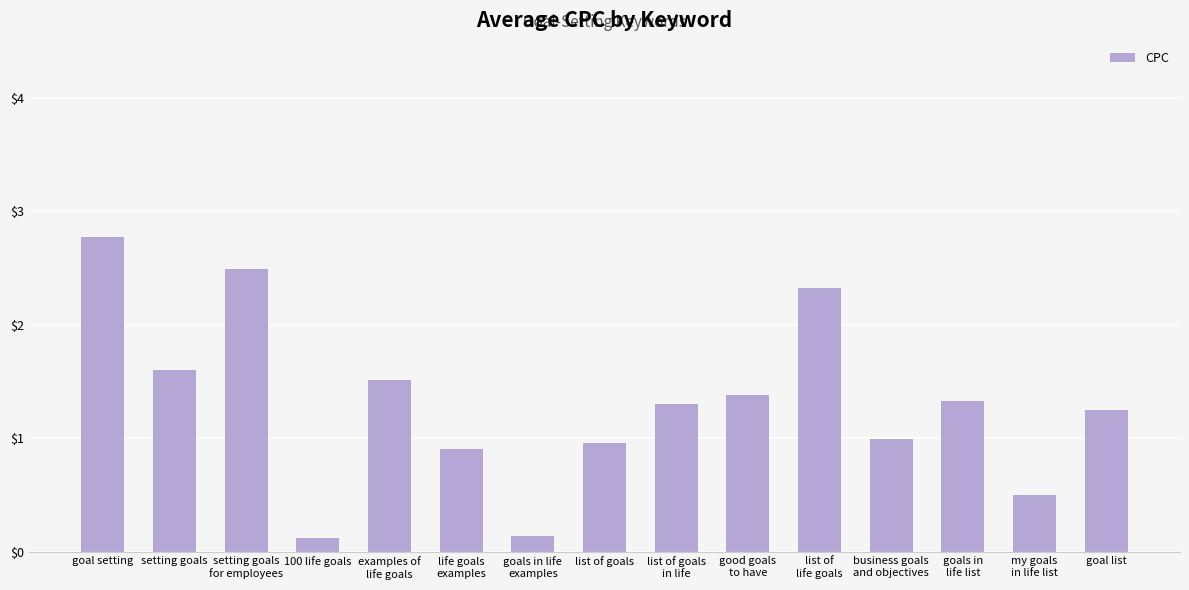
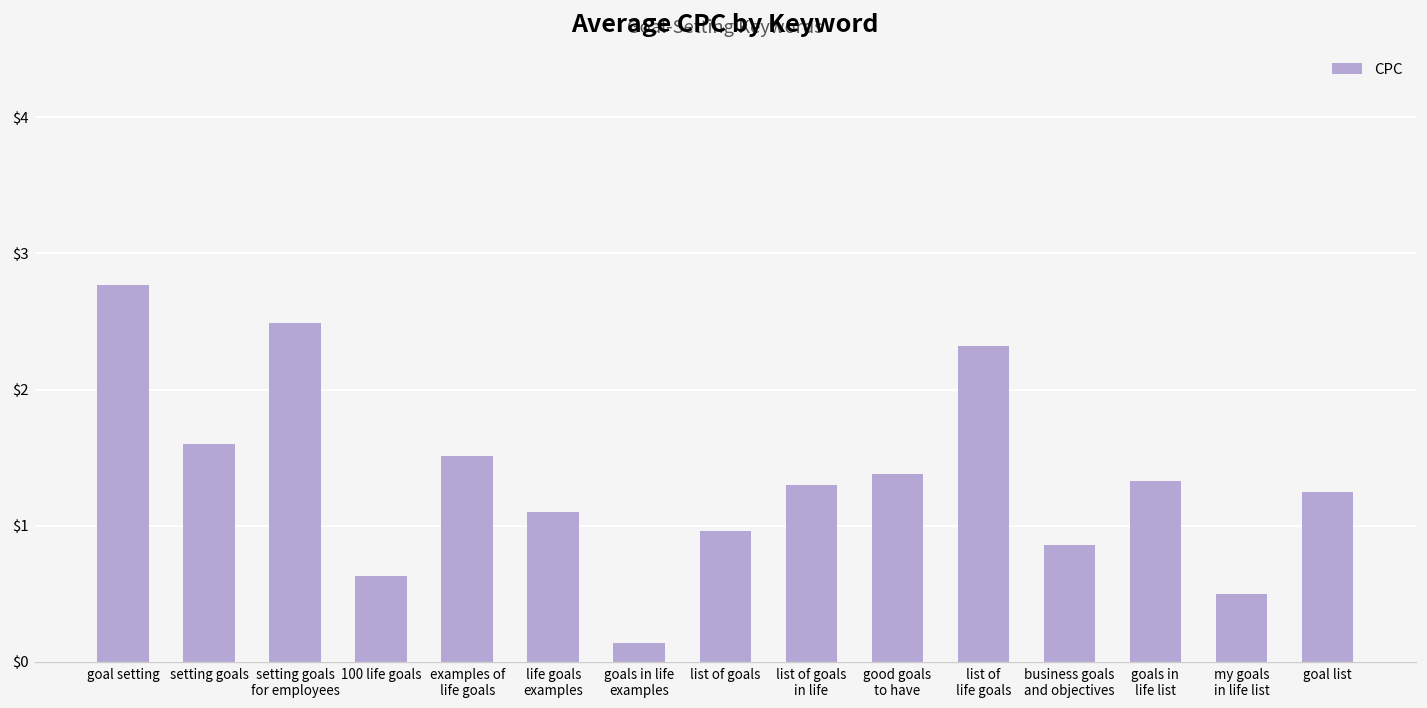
100 life goals: $0.12 -> $0.63
life goals examples: $0.9 -> $1.1
business goals and objectives: $0.99 -> $0.86
